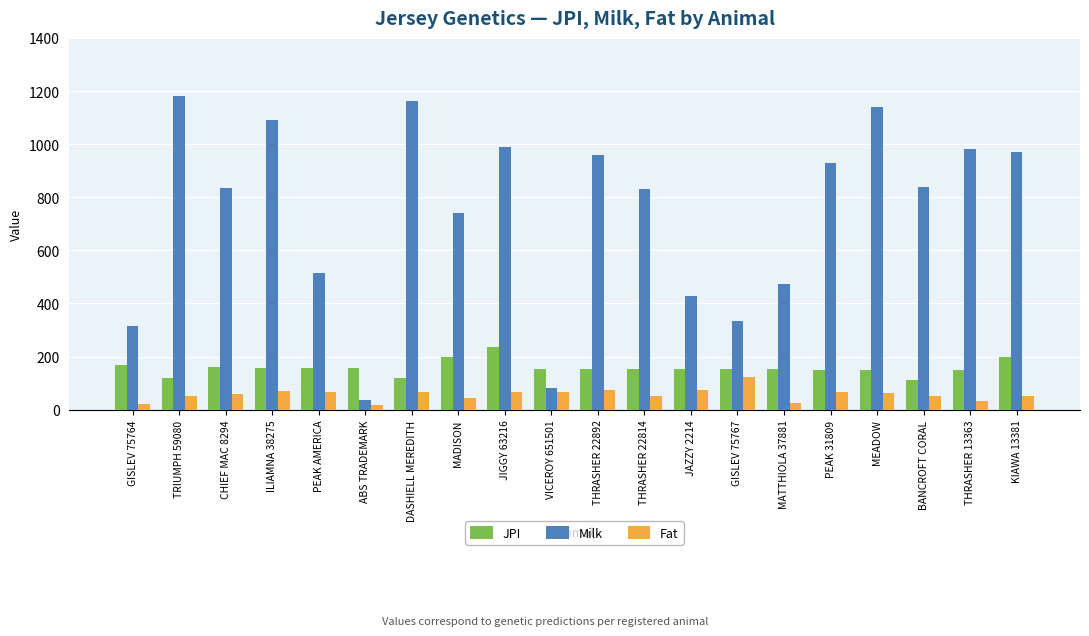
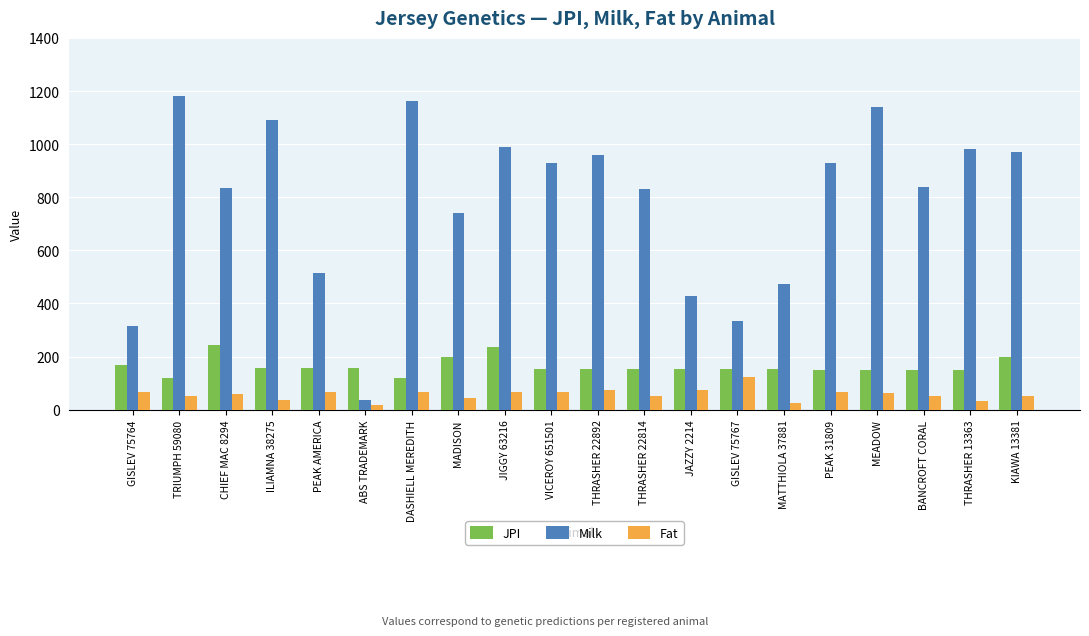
Fat, GISLEV 75764: 20 -> 70
JPI, CHIEF MAC 8294: 160 -> 240
Fat, ILIAMNA 38275: 70 -> 40
Milk, VICEROY 651501: 80 -> 930
JPI, BANCROFT CORAL: 110 -> 150
